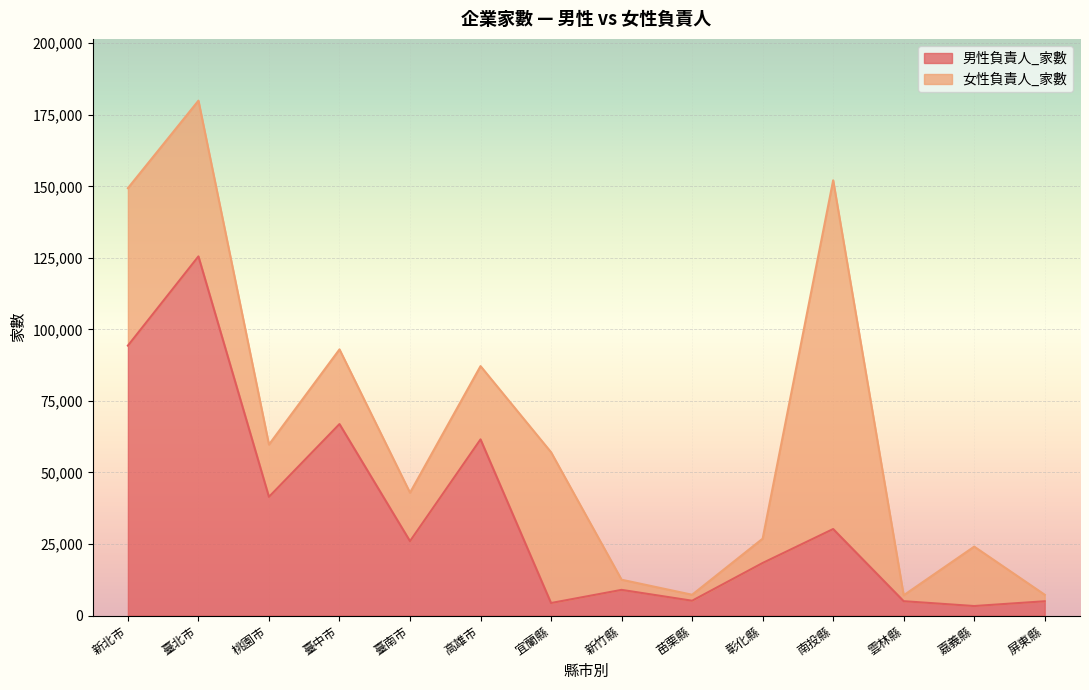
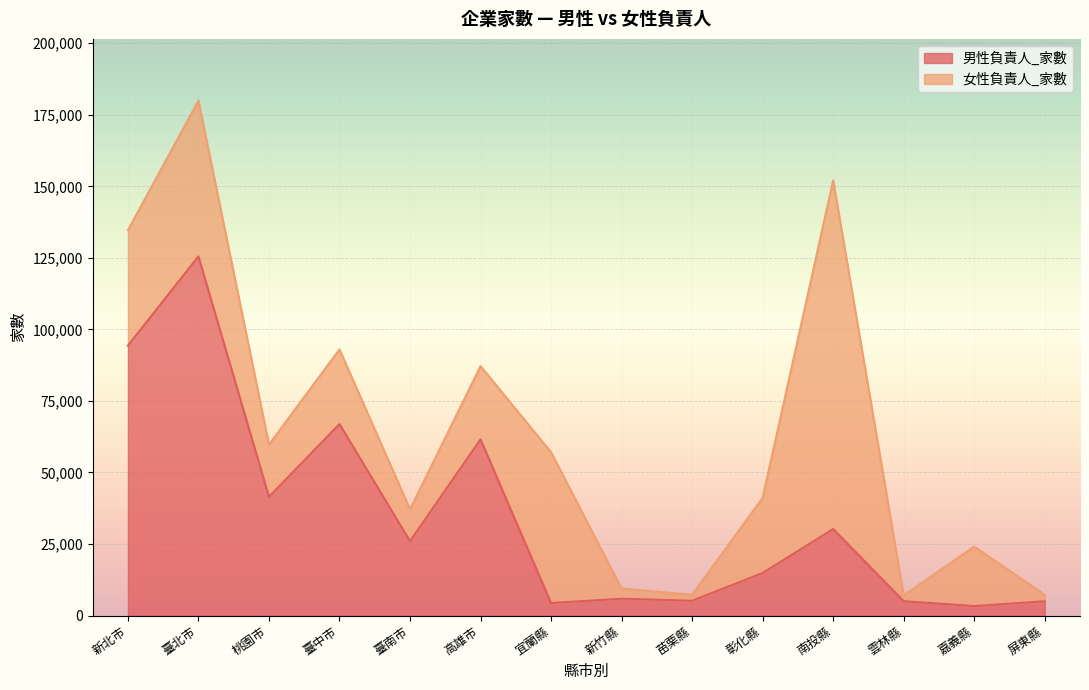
女性負責人_家數, 新北市: 55,000 -> 40,000
女性負責人_家數, 臺南市: 17,000 -> 11,000
男性負責人_家數, 新竹縣: 9,000 -> 6,000
男性負責人_家數, 彰化縣: 18,000 -> 15,000
女性負責人_家數, 彰化縣: 9,000 -> 26,000
